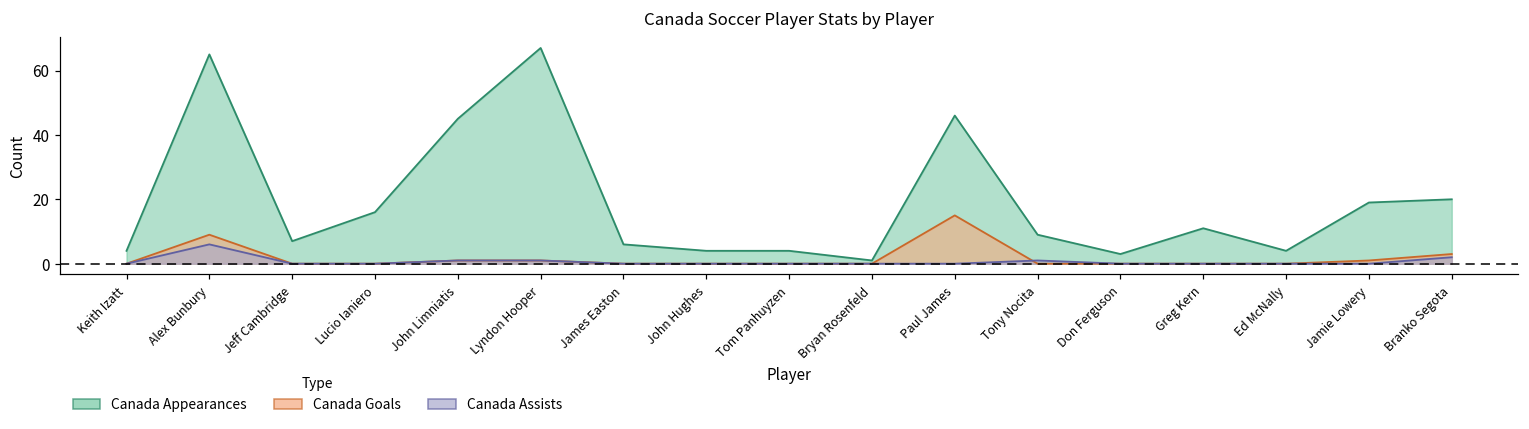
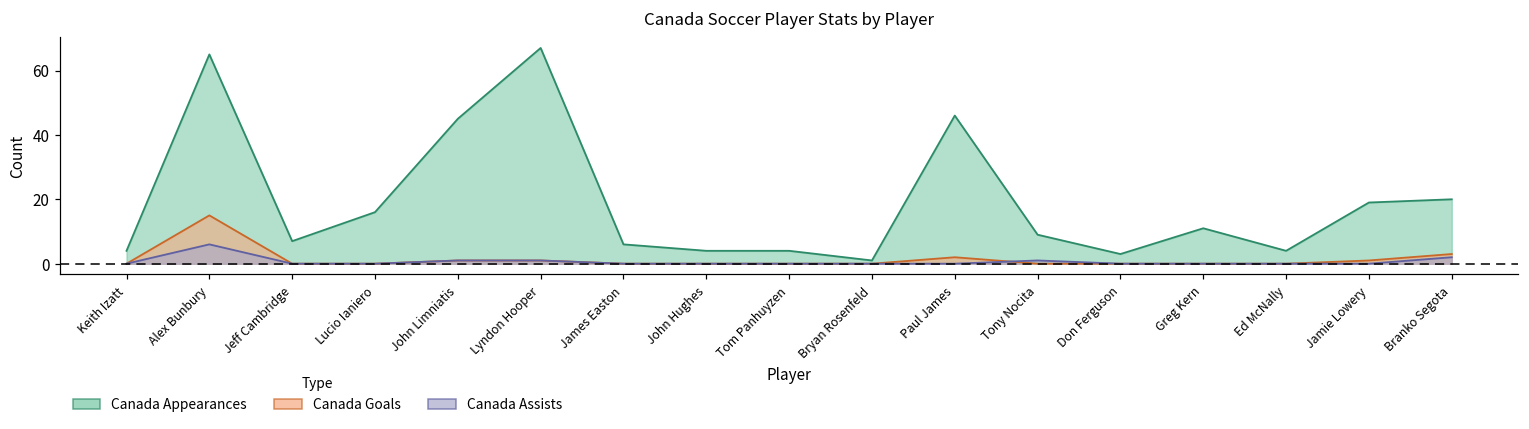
Canada Goals, Alex Bunbury: 9 -> 15
Canada Goals, Paul James: 15 -> 2
